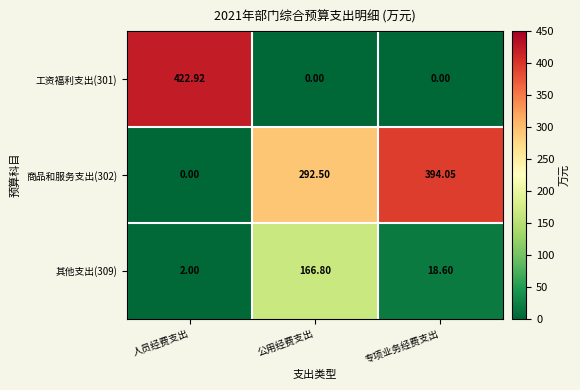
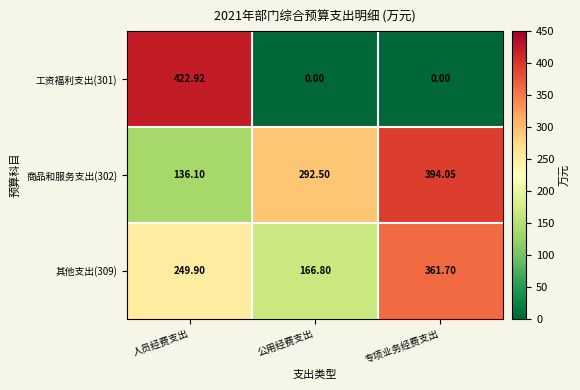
商品和服务支出(302), 人员经费支出: 0.00 -> 136.10
其他支出(309), 人员经费支出: 2.00 -> 249.90
其他支出(309), 专项业务经费支出: 18.60 -> 361.70
